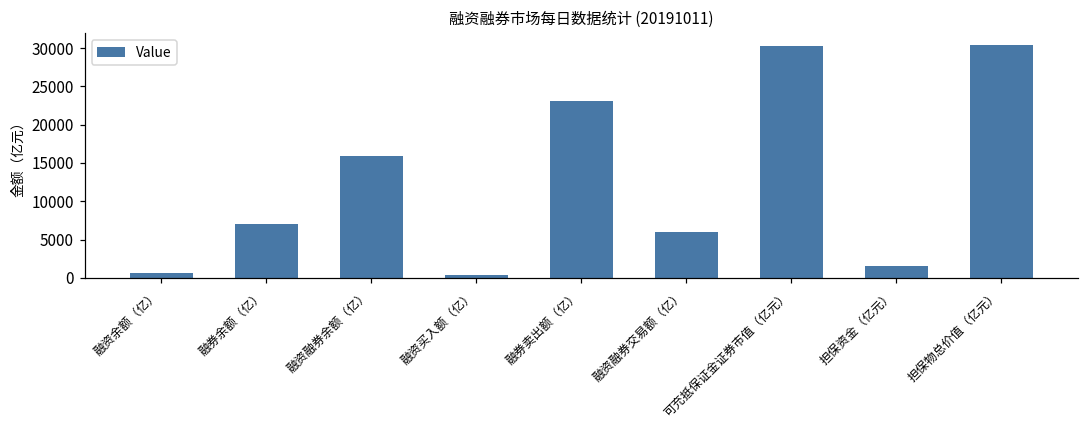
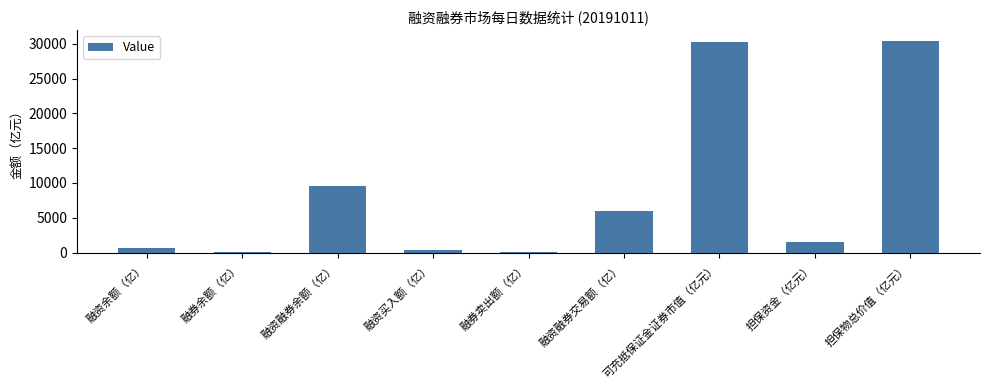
融券余额（亿）: 7000 -> 0
融资融券余额（亿）: 16000 -> 10000
融券卖出额（亿）: 23000 -> 0
